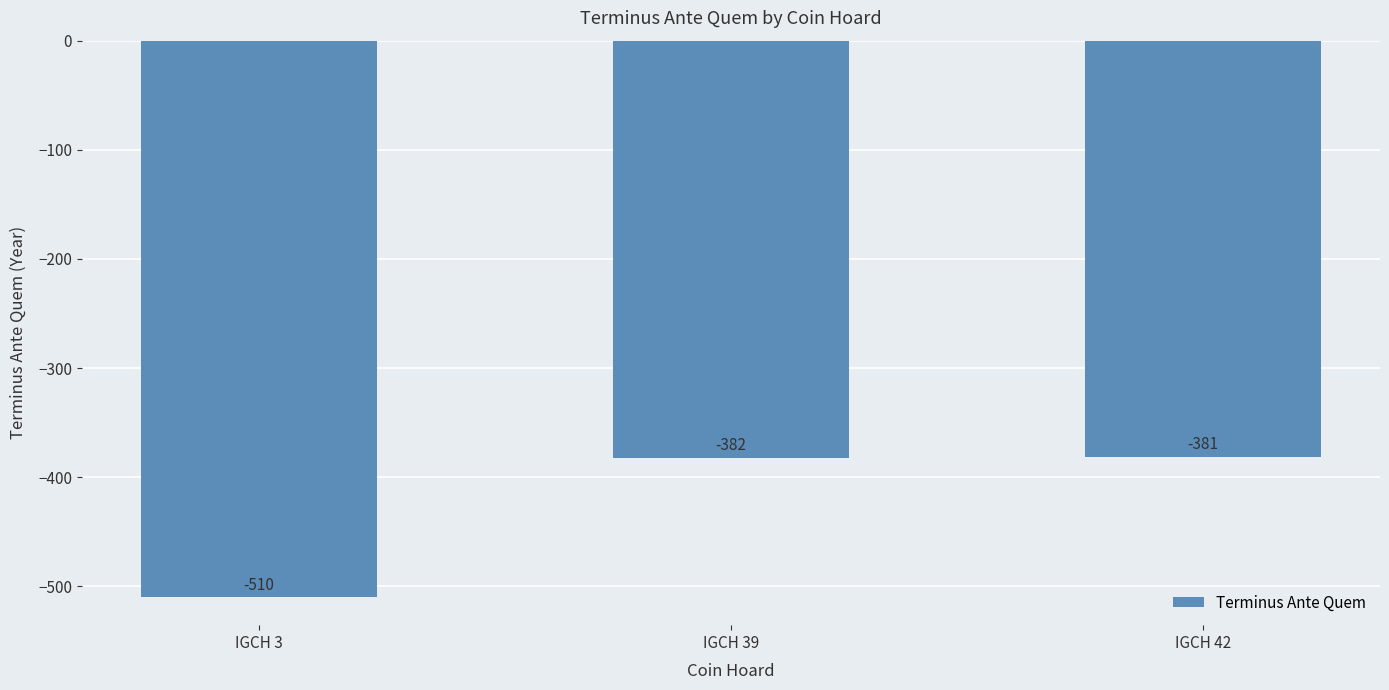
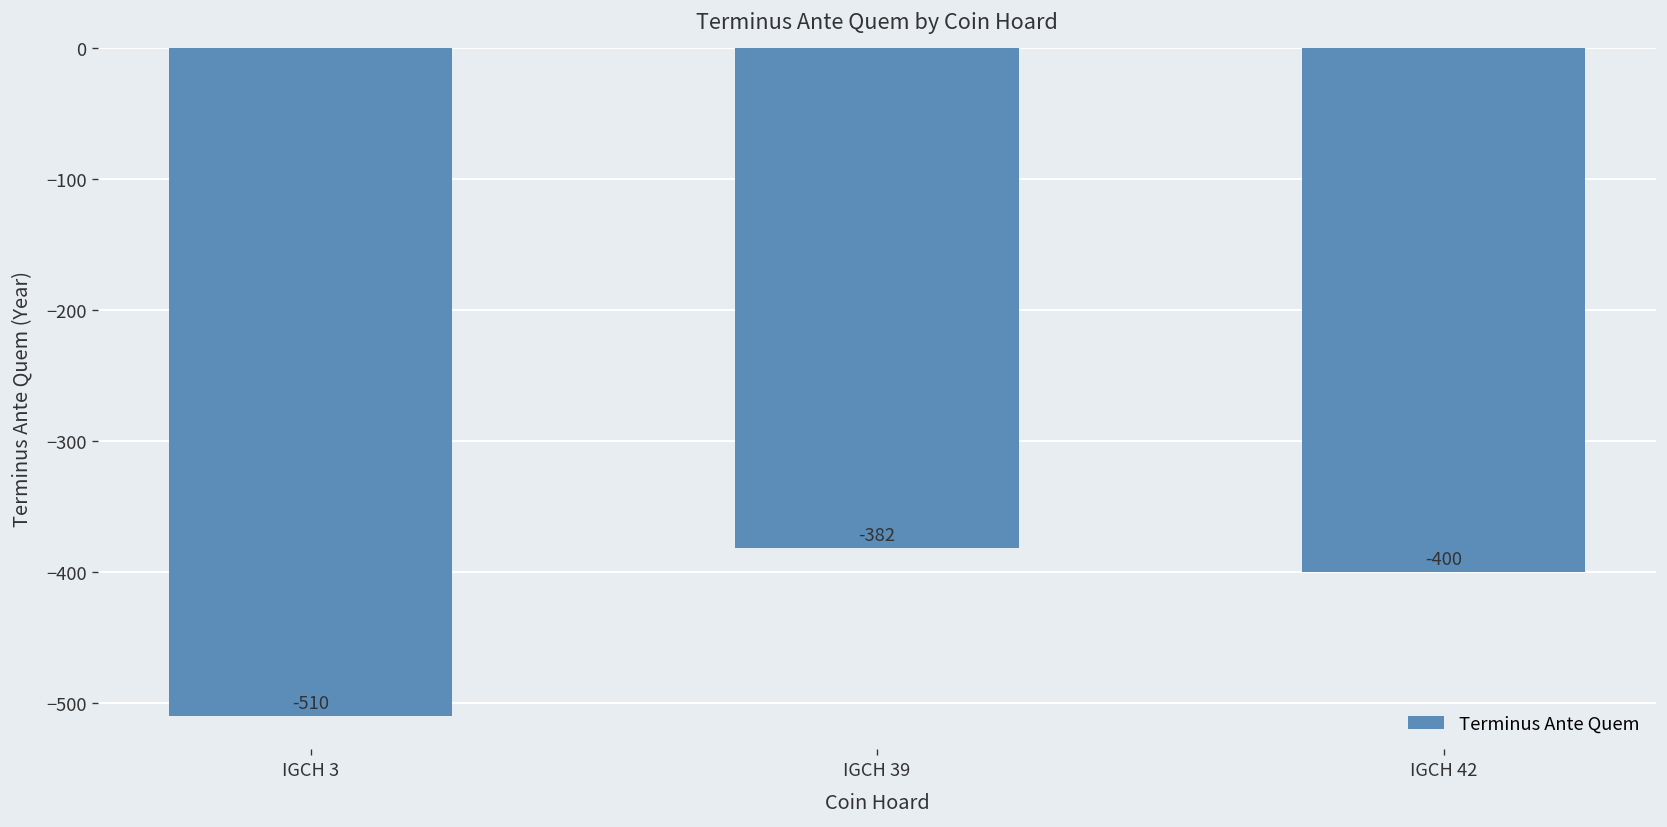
IGCH 42: -381 -> -400
